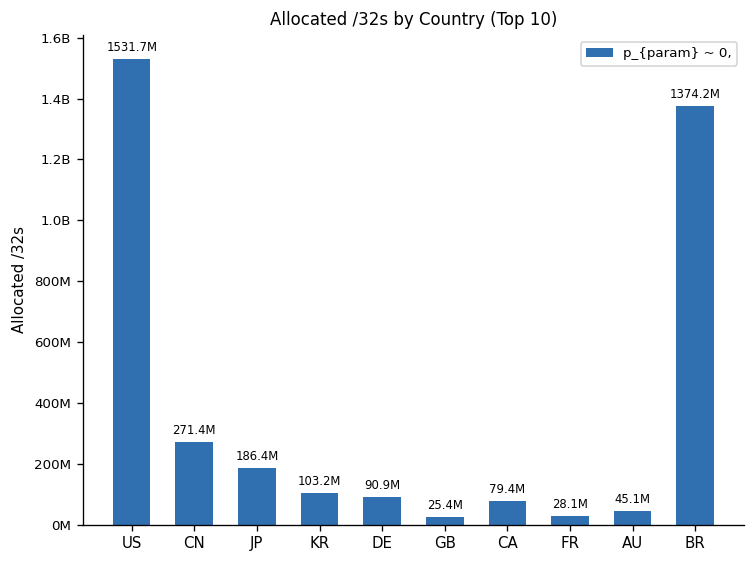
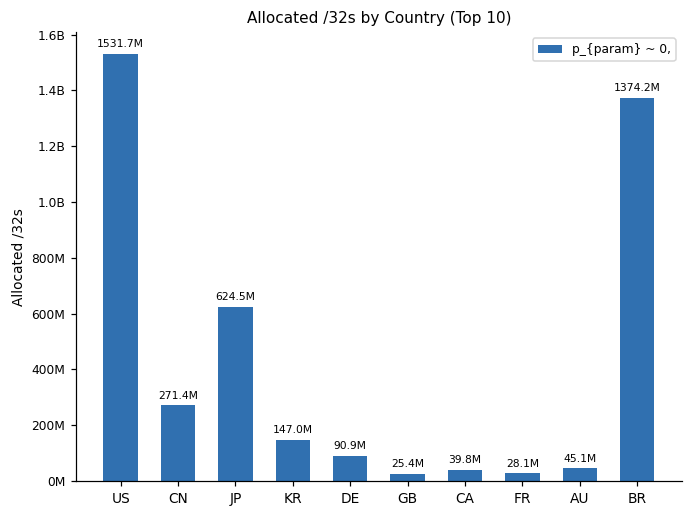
JP: 186.4M -> 624.5M
KR: 103.2M -> 147.0M
CA: 79.4M -> 39.8M
